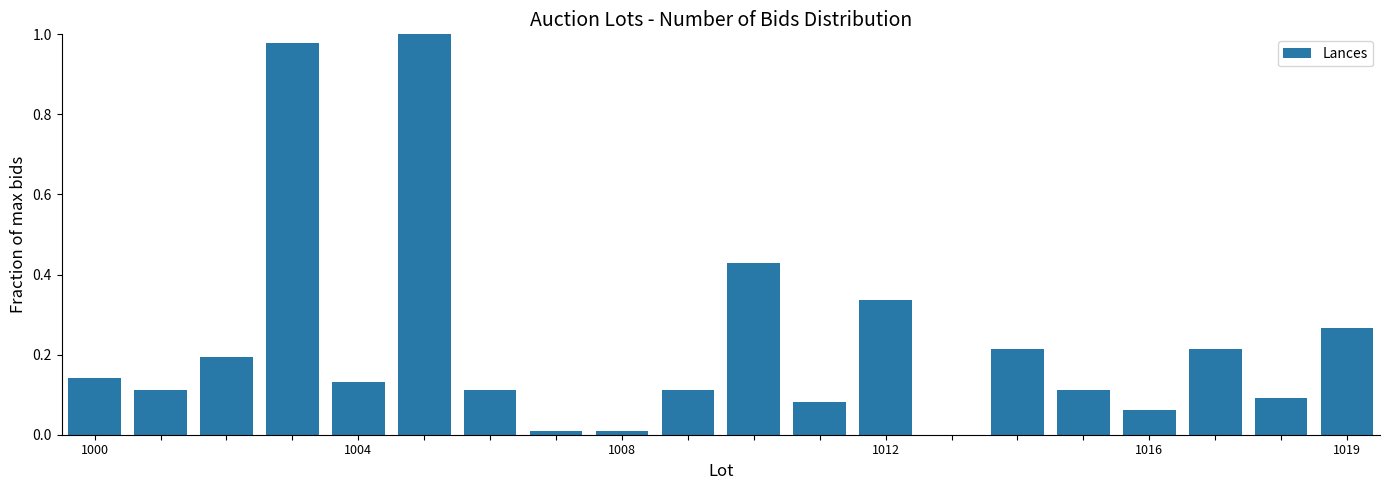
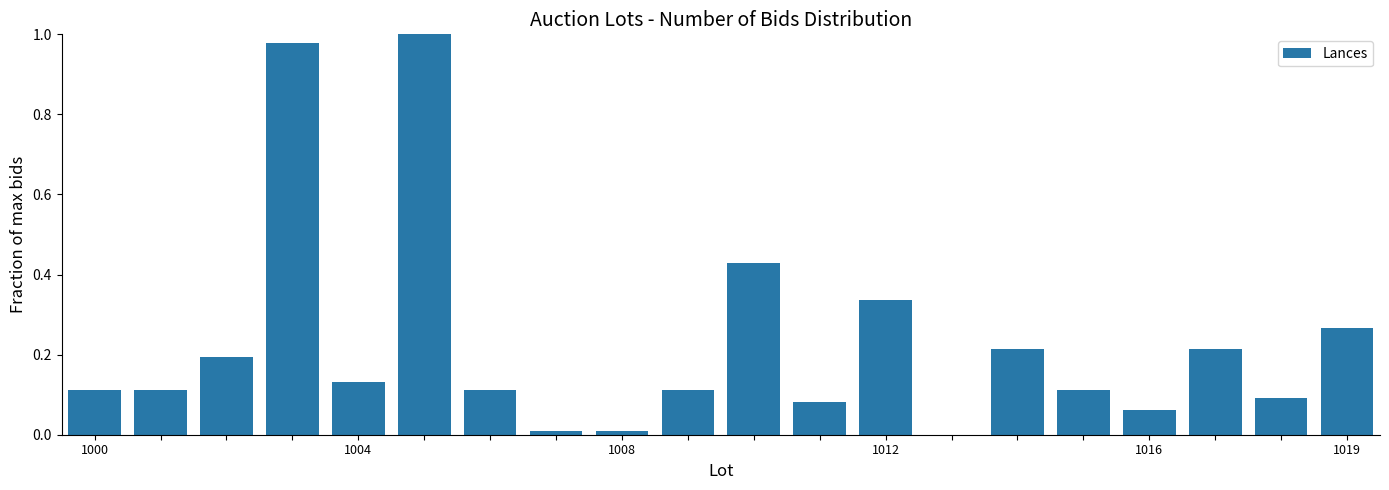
1000: 0.14 -> 0.11
